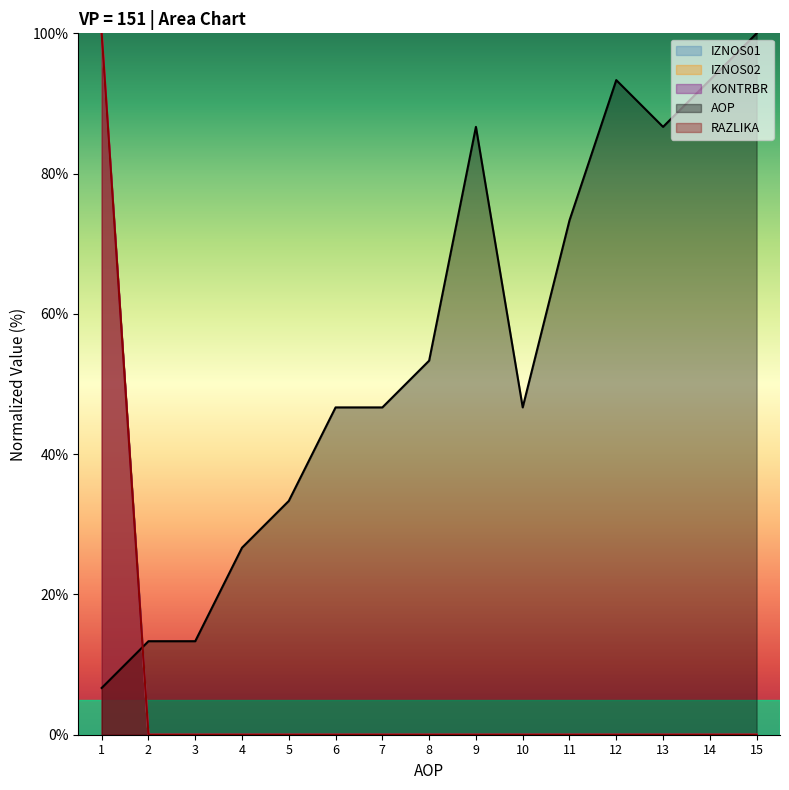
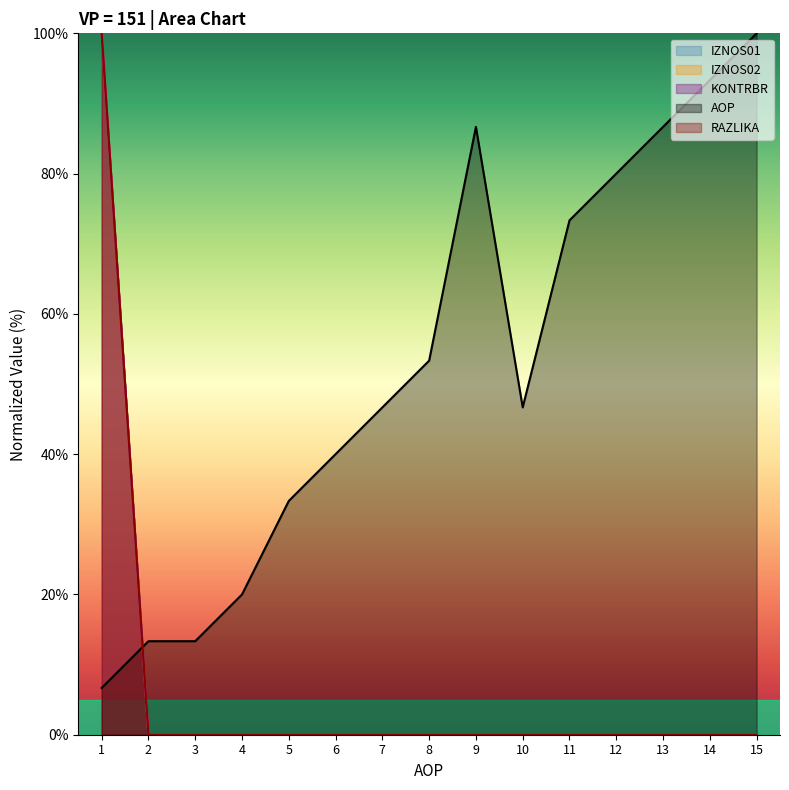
AOP, 4: 27% -> 20%
AOP, 6: 47% -> 40%
AOP, 12: 93% -> 80%
